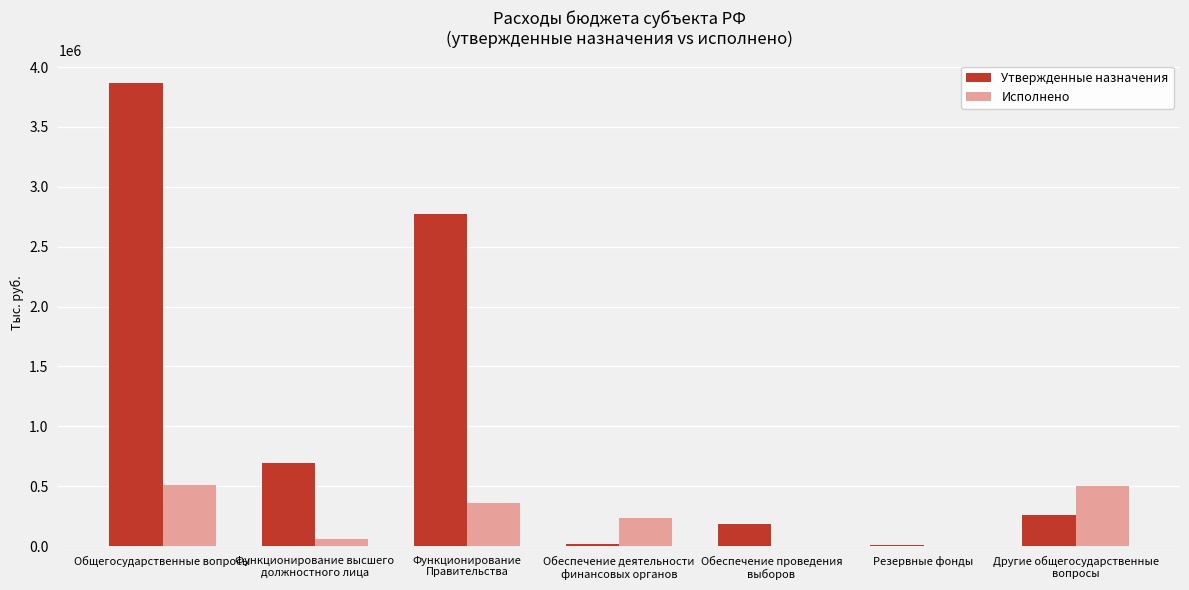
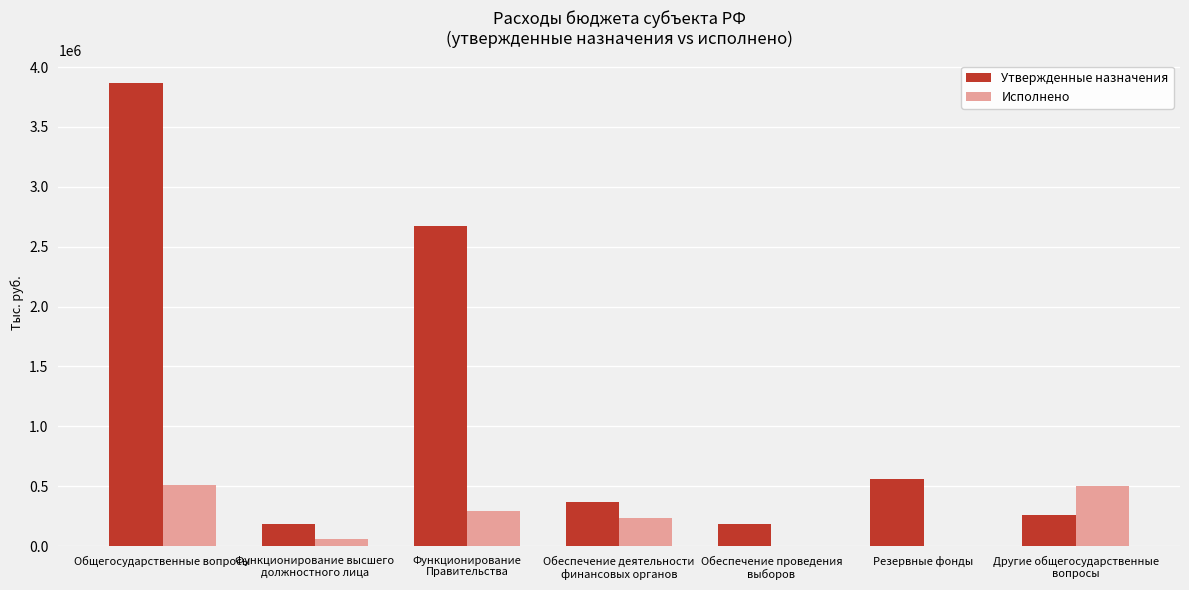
Утвержденные назначения, Функционирование высшего должностного лица: 700000 -> 190000
Утвержденные назначения, Функционирование Правительства: 2770000 -> 2680000
Исполнено, Функционирование Правительства: 360000 -> 290000
Утвержденные назначения, Обеспечение деятельности финансовых органов: 20000 -> 370000
Утвержденные назначения, Резервные фонды: 10000 -> 560000
